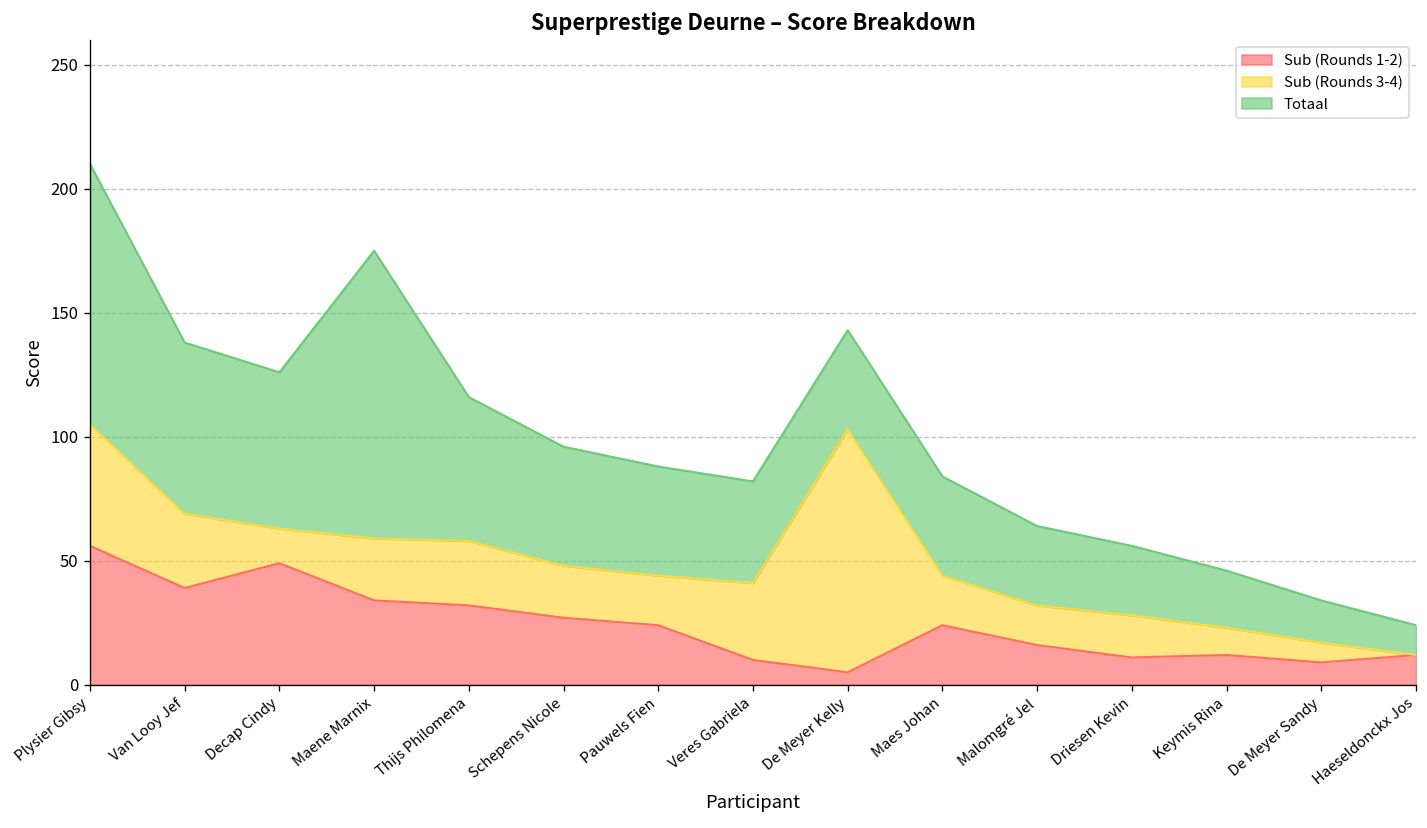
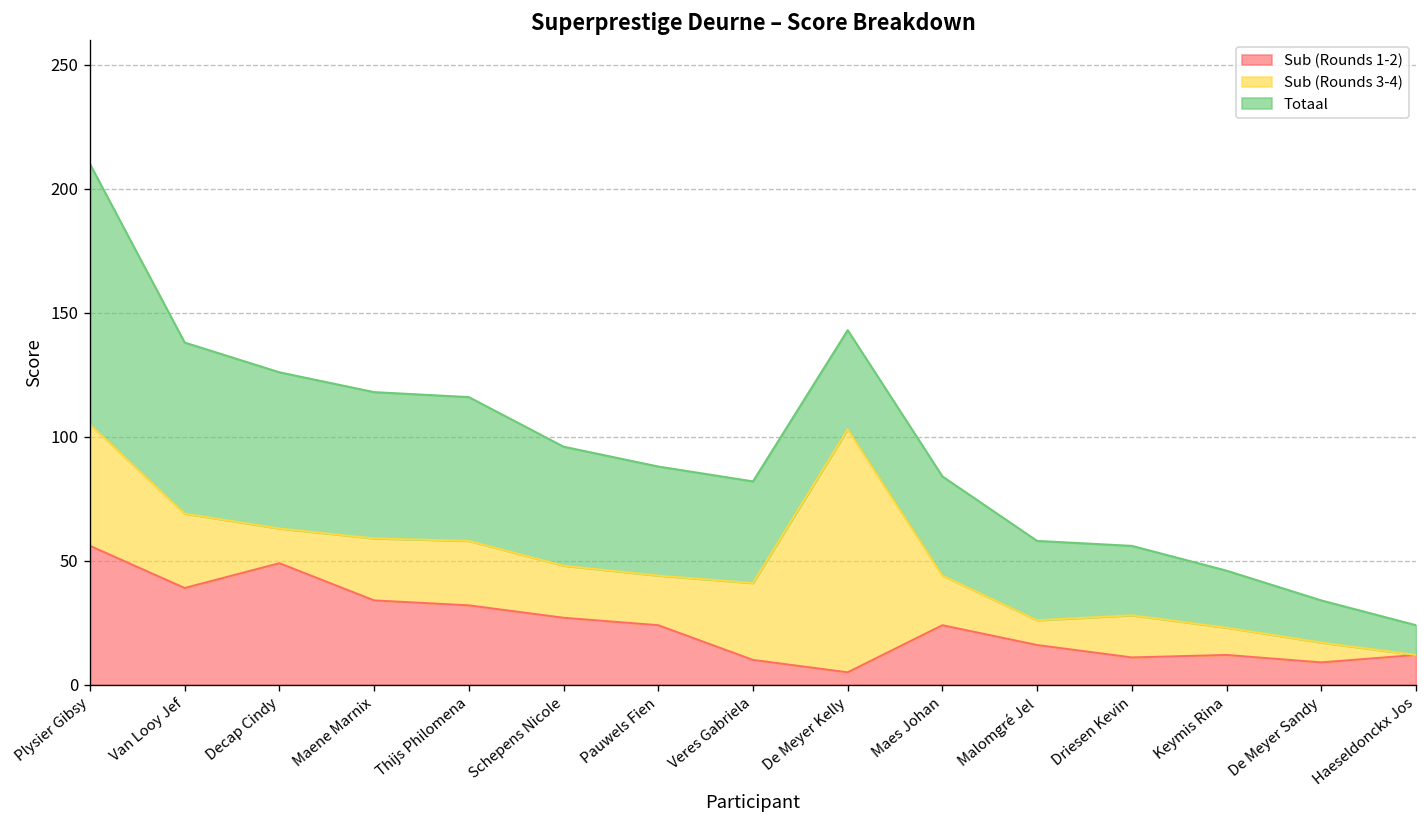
Totaal, Maene Marnix: 116 -> 59
Sub (Rounds 3-4), Malomgré Jel: 16 -> 10
